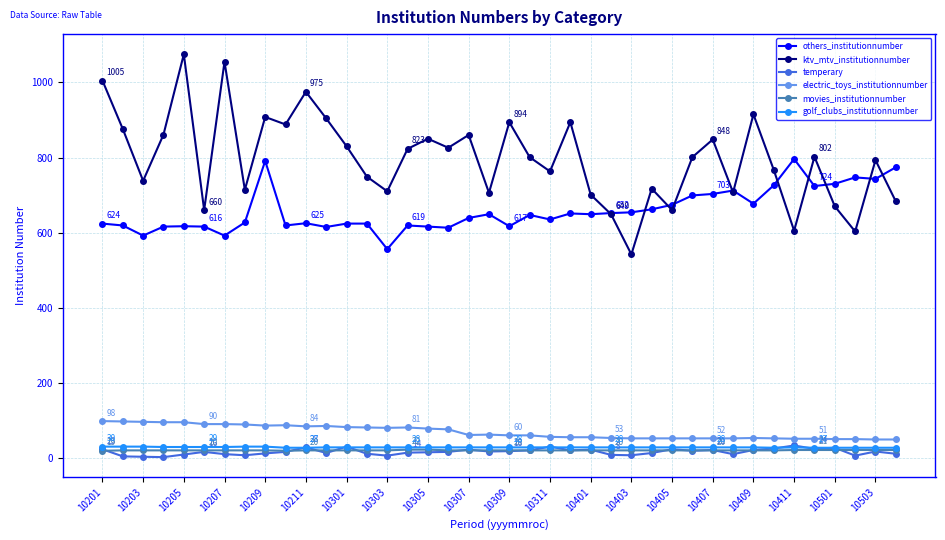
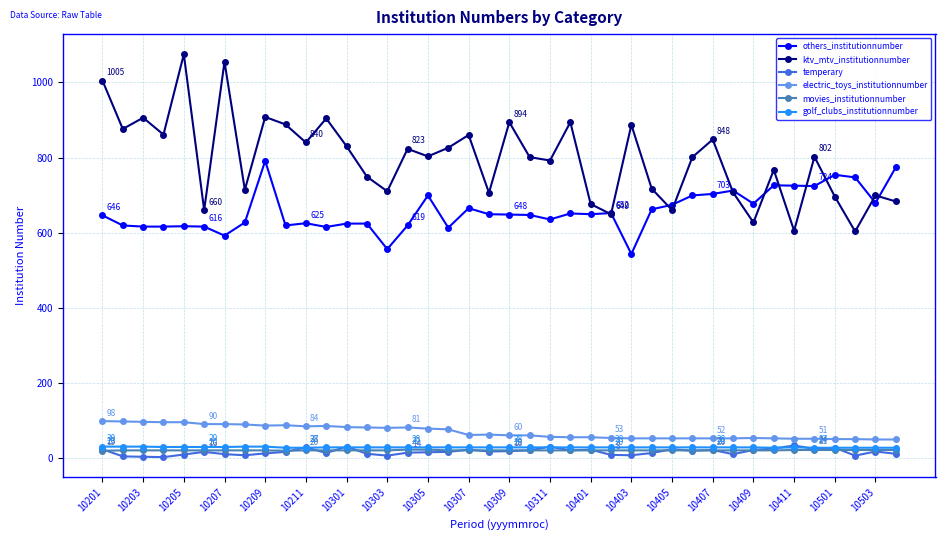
others_institutionnumber, 10201: 624 -> 646
others_institutionnumber, 10203: 590 -> 620
ktv_mtv_institutionnumber, 10203: 740 -> 910
ktv_mtv_institutionnumber, 10211: 975 -> 840
others_institutionnumber, 10305: 620 -> 700
ktv_mtv_institutionnumber, 10305: 850 -> 800
others_institutionnumber, 10307: 640 -> 670
others_institutionnumber, 10309: 617 -> 648
ktv_mtv_institutionnumber, 10311: 760 -> 790
ktv_mtv_institutionnumber, 10401: 700 -> 680
others_institutionnumber, 10403: 650 -> 540
ktv_mtv_institutionnumber, 10403: 540 -> 890
ktv_mtv_institutionnumber, 10409: 920 -> 630
others_institutionnumber, 10411: 800 -> 730
others_institutionnumber, 10501: 730 -> 750
ktv_mtv_institutionnumber, 10501: 670 -> 700
others_institutionnumber, 10503: 740 -> 680
ktv_mtv_institutionnumber, 10503: 790 -> 700
